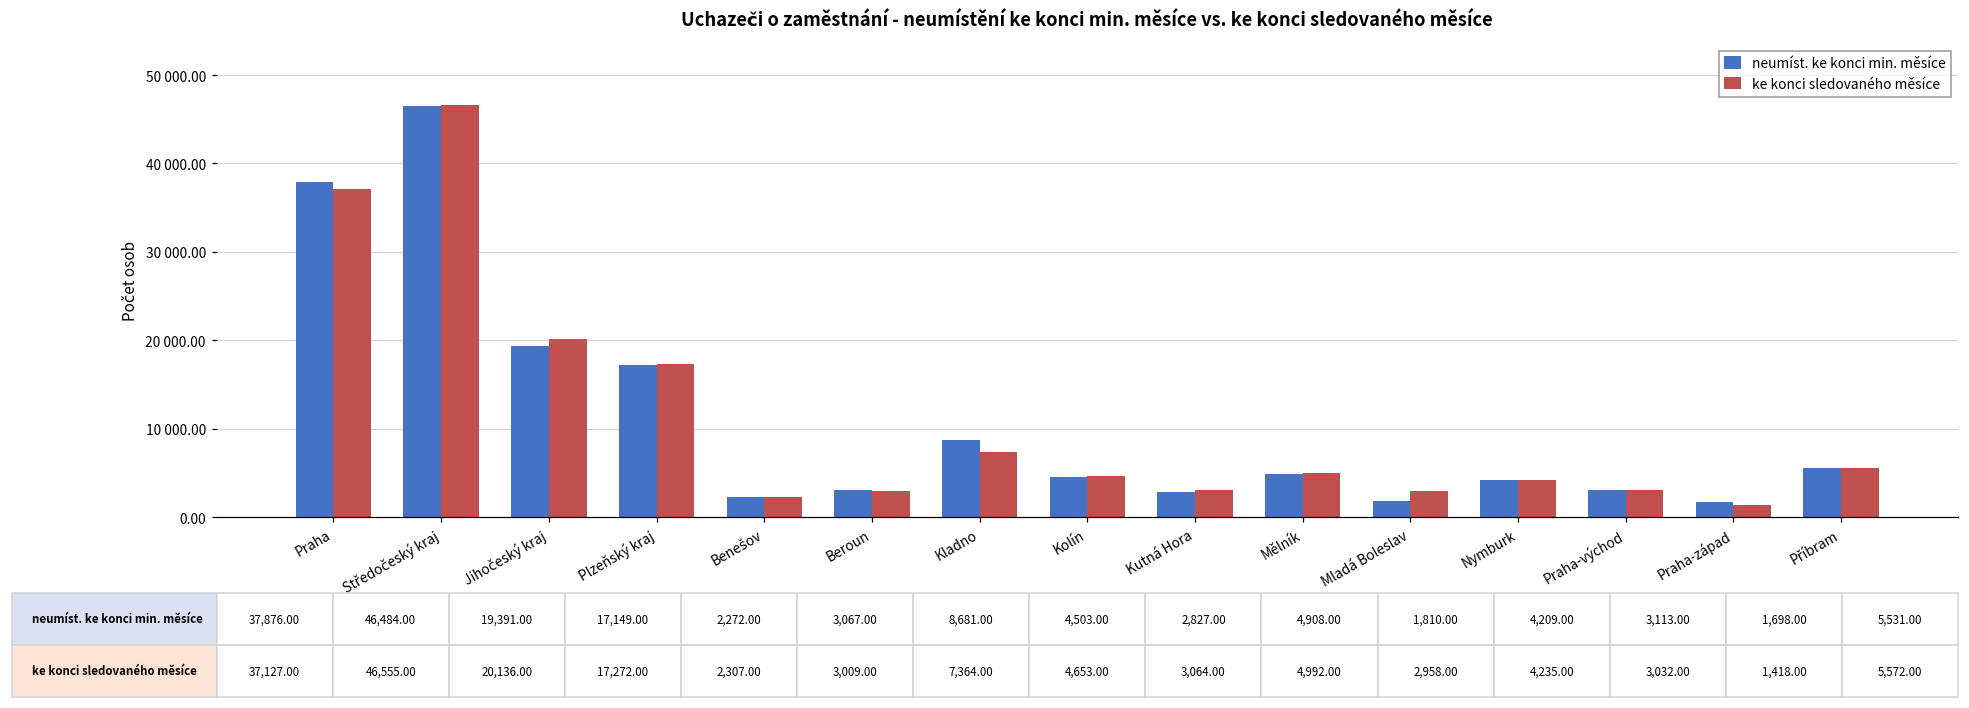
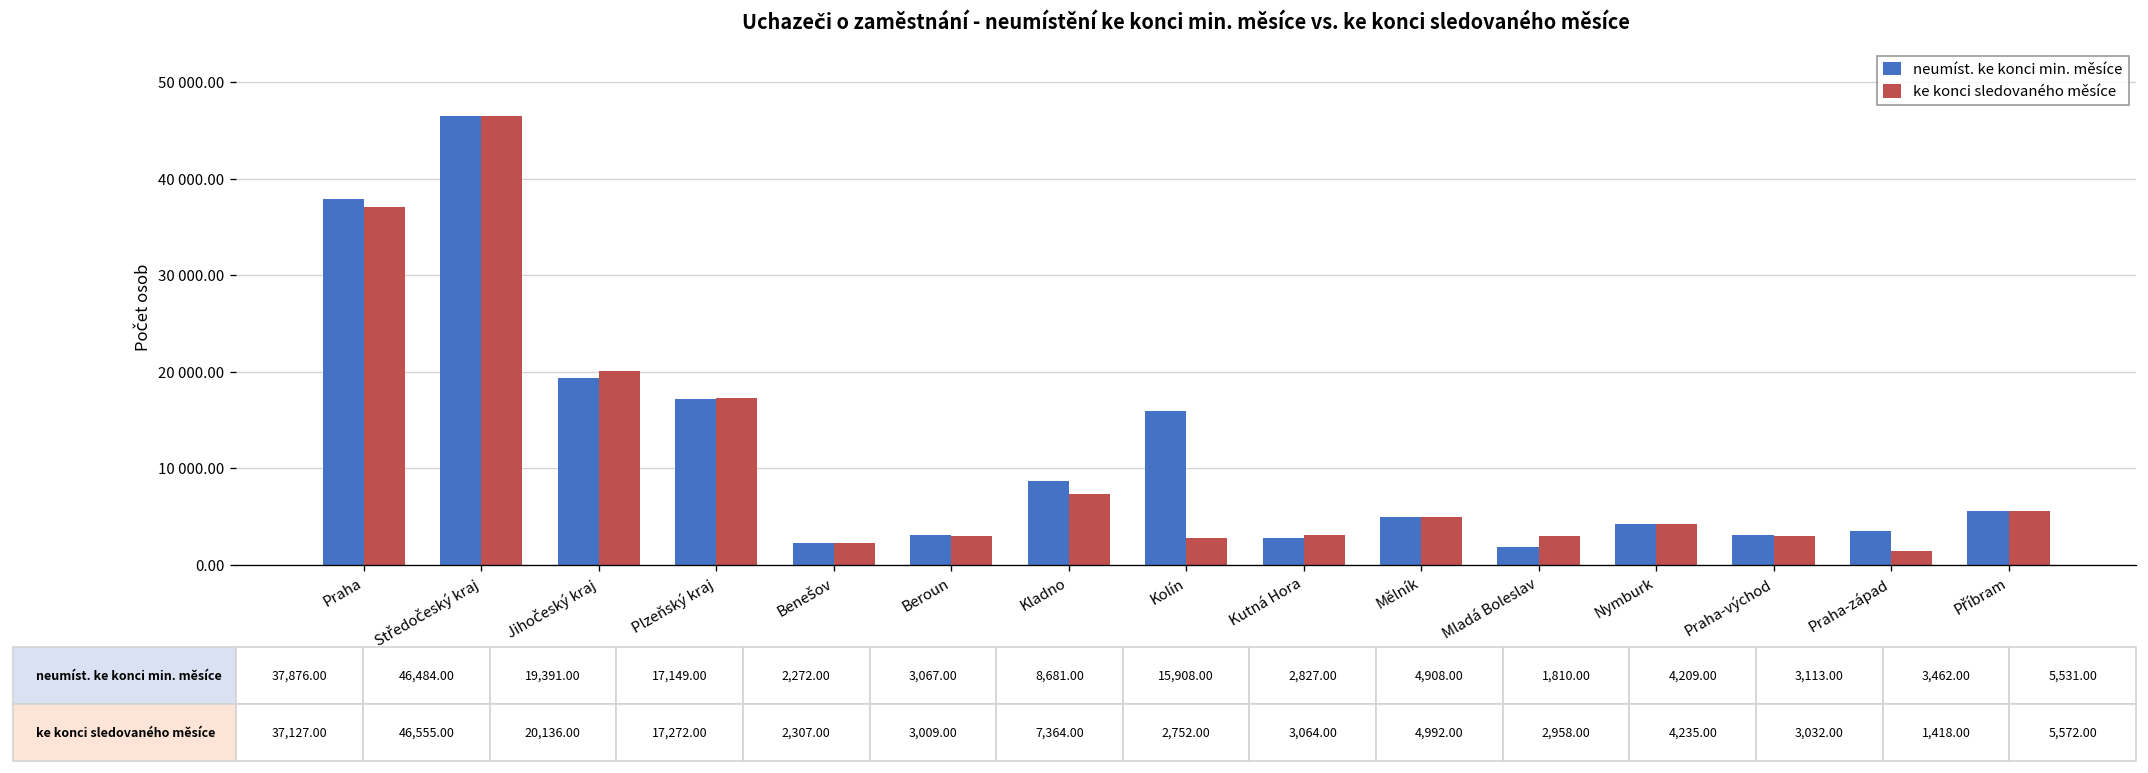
neumíst. ke konci min. měsíce, Kolín: 4,503.00 -> 15,908.00
ke konci sledovaného měsíce, Kolín: 4,653.00 -> 2,752.00
neumíst. ke konci min. měsíce, Praha-západ: 1,698.00 -> 3,462.00
